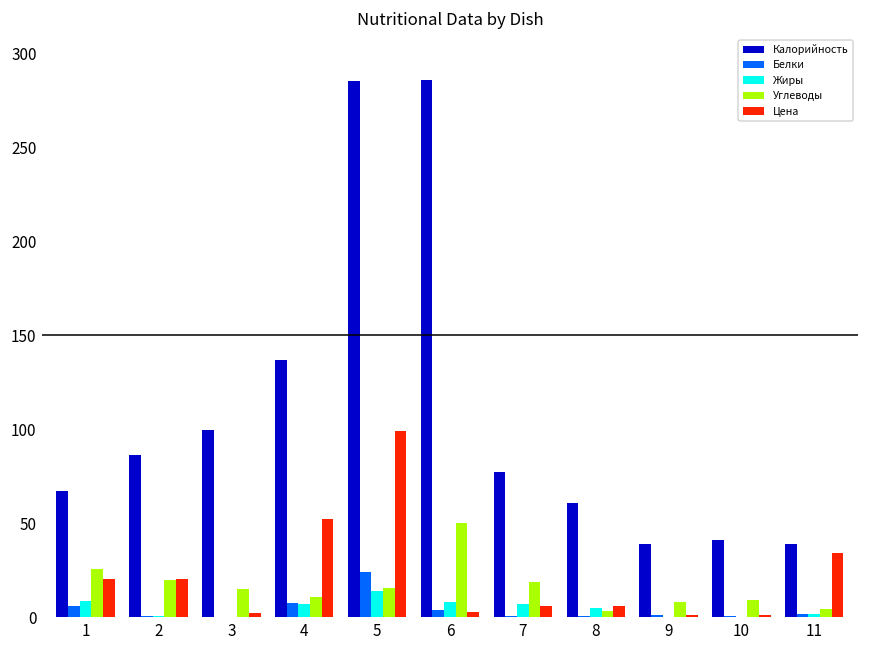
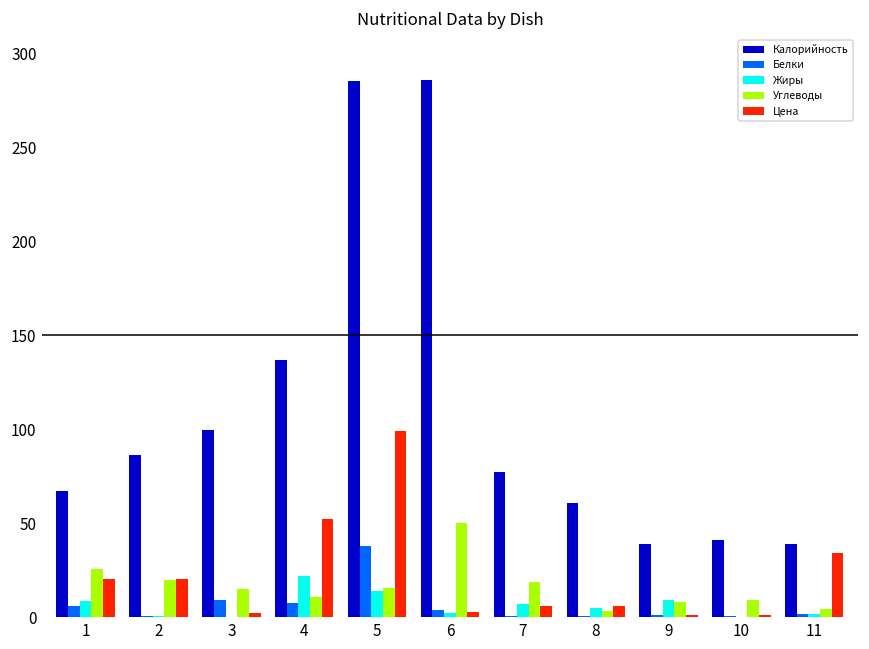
Белки, 3: 0 -> 9
Жиры, 4: 7 -> 22
Белки, 5: 24 -> 38
Жиры, 6: 8 -> 3
Жиры, 9: 0 -> 9
